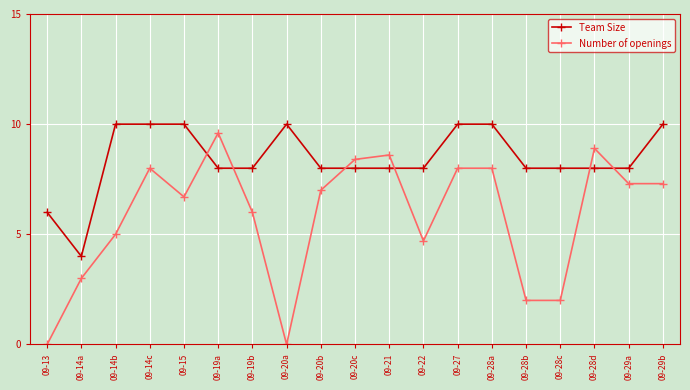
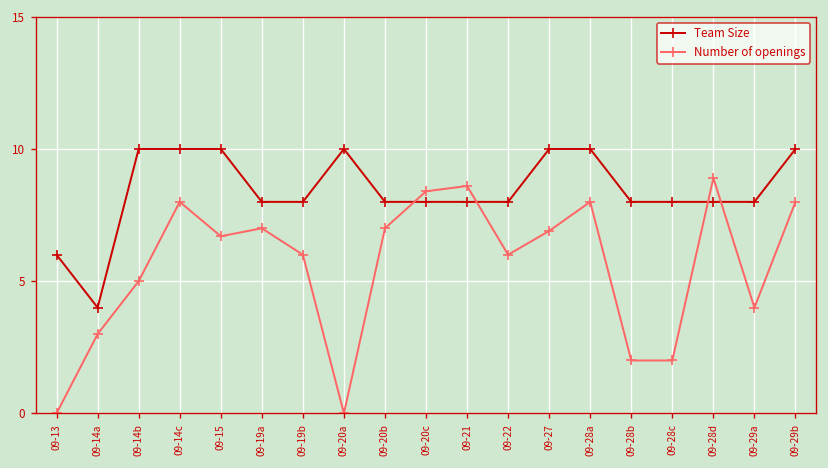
Number of openings, 09-19a: 9.6 -> 7.0
Number of openings, 09-22: 4.7 -> 6.0
Number of openings, 09-27: 8.0 -> 6.9
Number of openings, 09-29a: 7.3 -> 4.0
Number of openings, 09-29b: 7.3 -> 8.0
